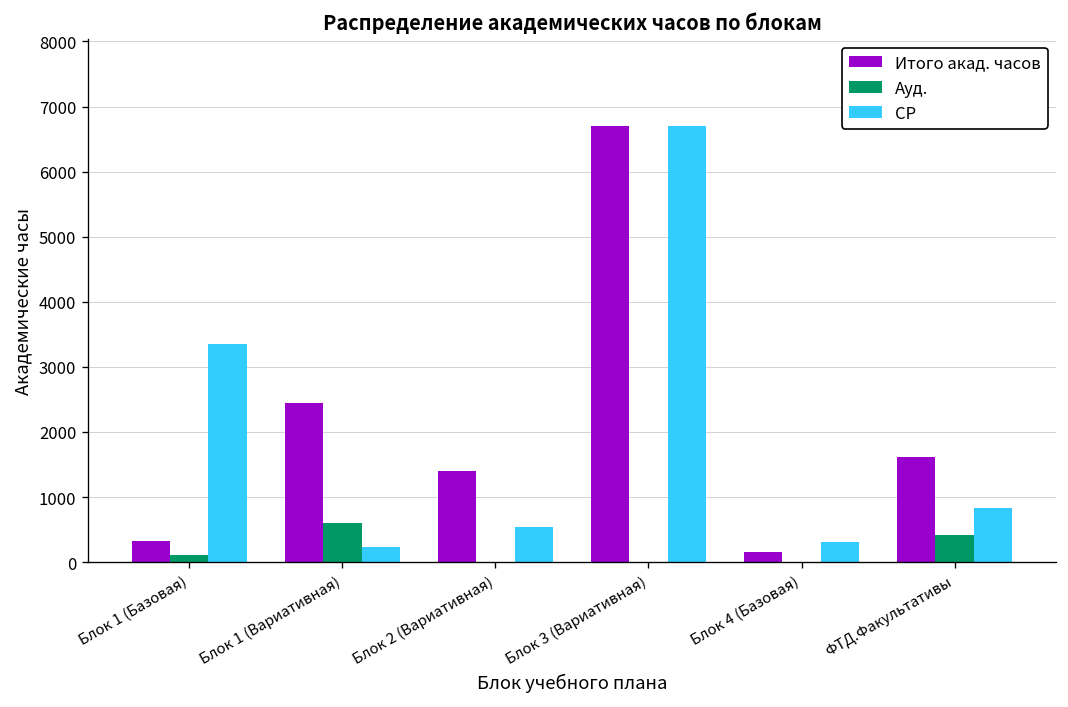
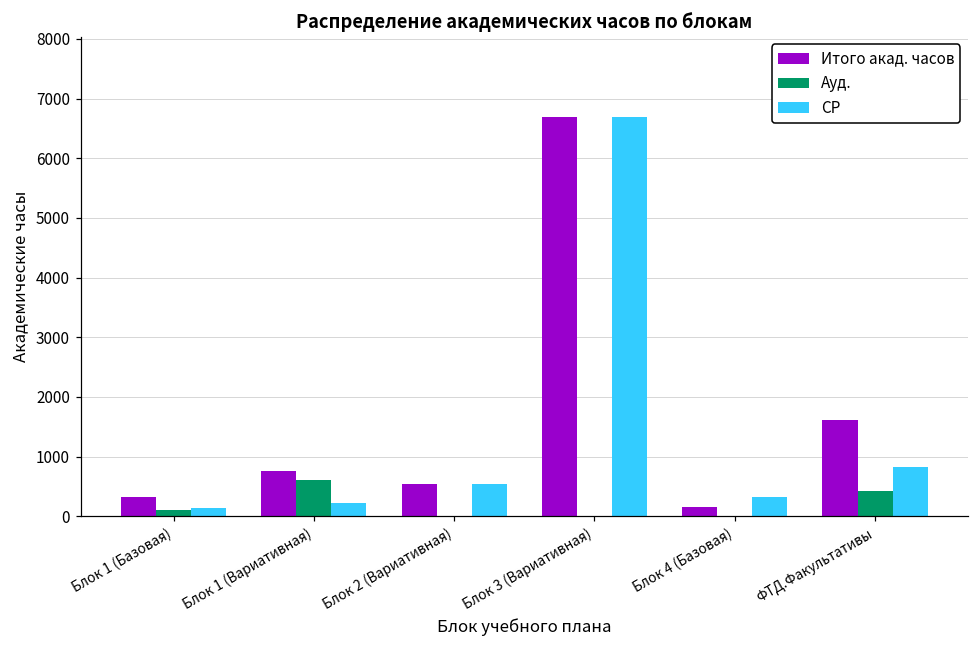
СР, Блок 1 (Базовая): 3300 -> 100
Итого акад. часов, Блок 1 (Вариативная): 2400 -> 800
Итого акад. часов, Блок 2 (Вариативная): 1400 -> 500
